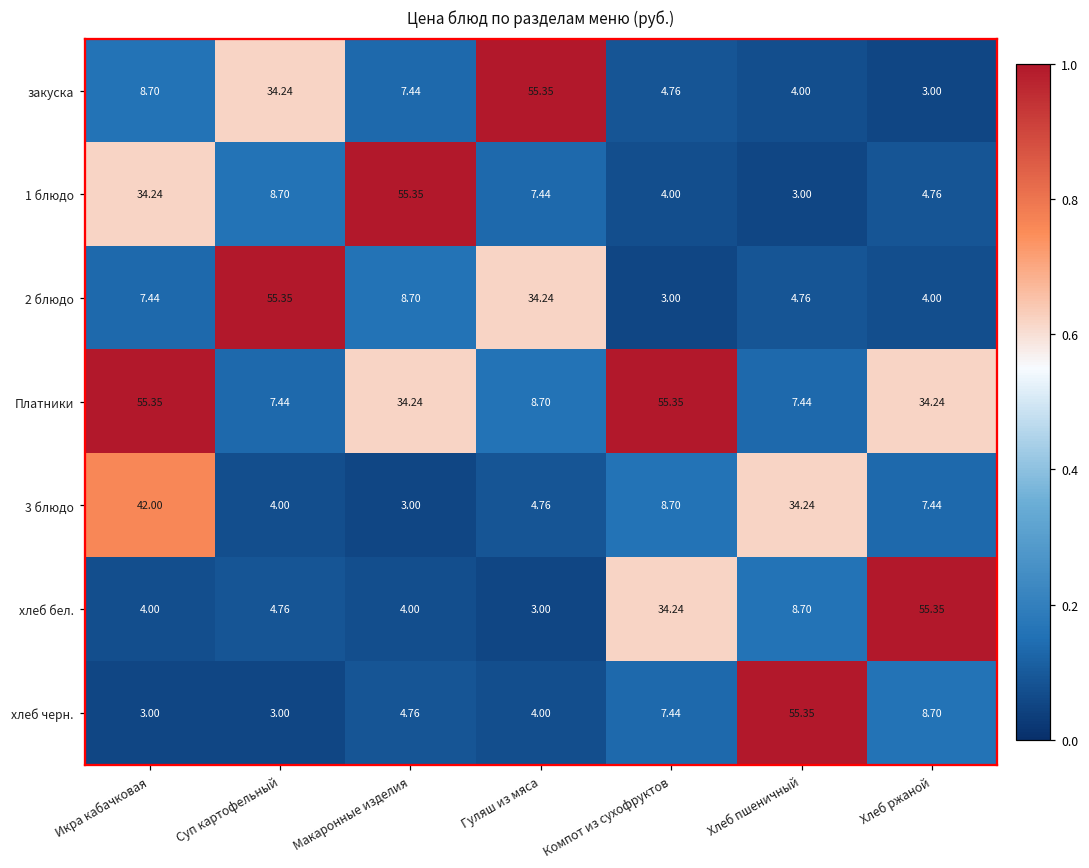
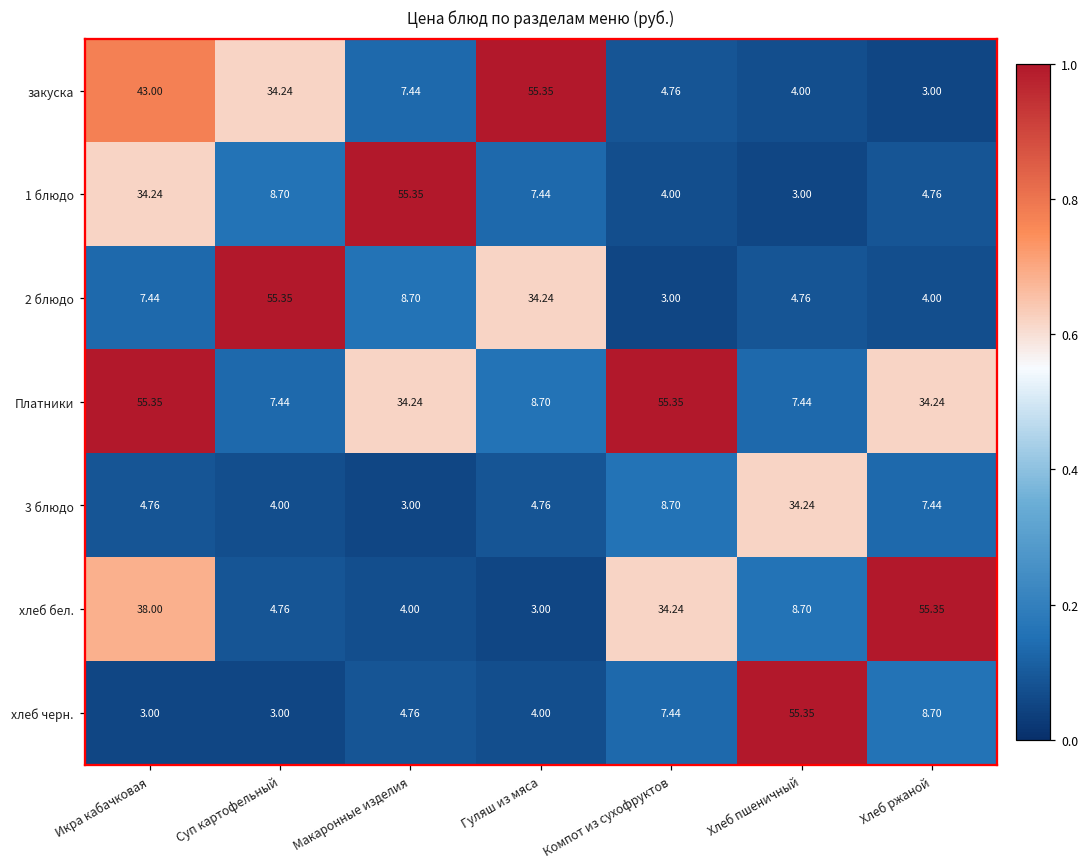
закуска, Икра кабачковая: 8.70 -> 43.00
3 блюдо, Икра кабачковая: 42.00 -> 4.76
хлеб бел., Икра кабачковая: 4.00 -> 38.00
